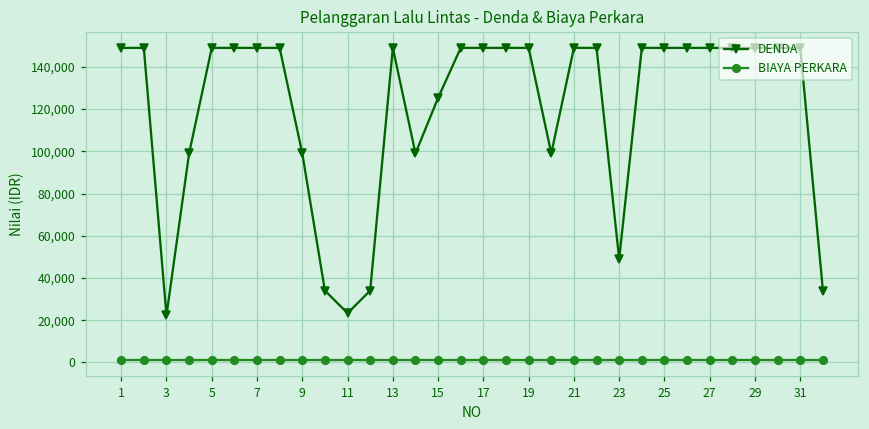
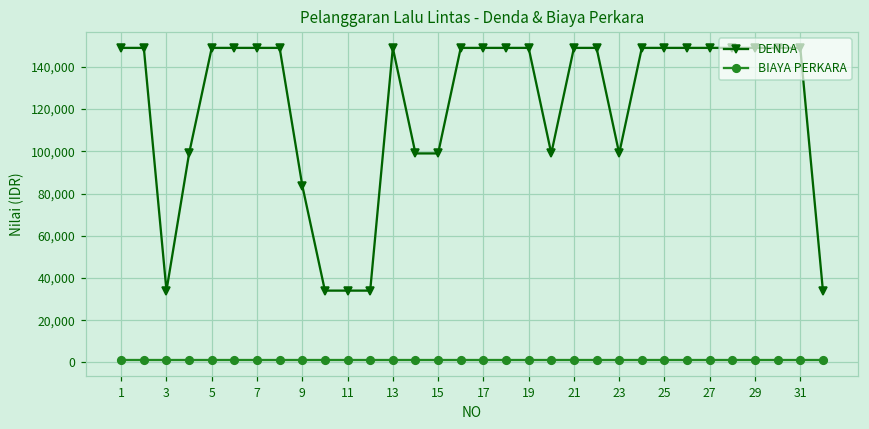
DENDA, 3: 22,000 -> 34,000
DENDA, 9: 99,000 -> 84,000
DENDA, 11: 23,000 -> 34,000
DENDA, 15: 125,000 -> 99,000
DENDA, 23: 49,000 -> 99,000
